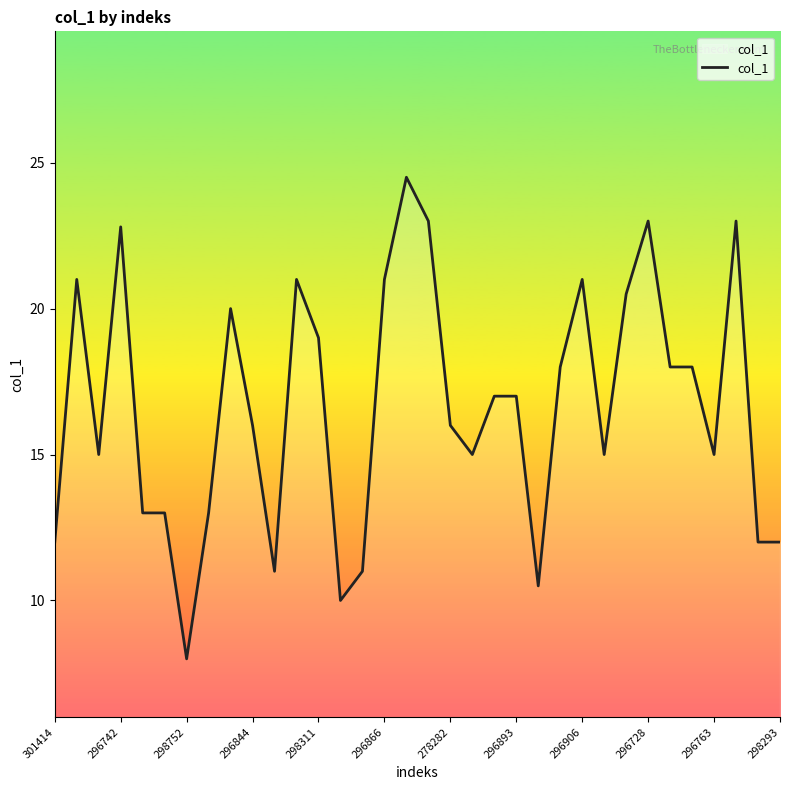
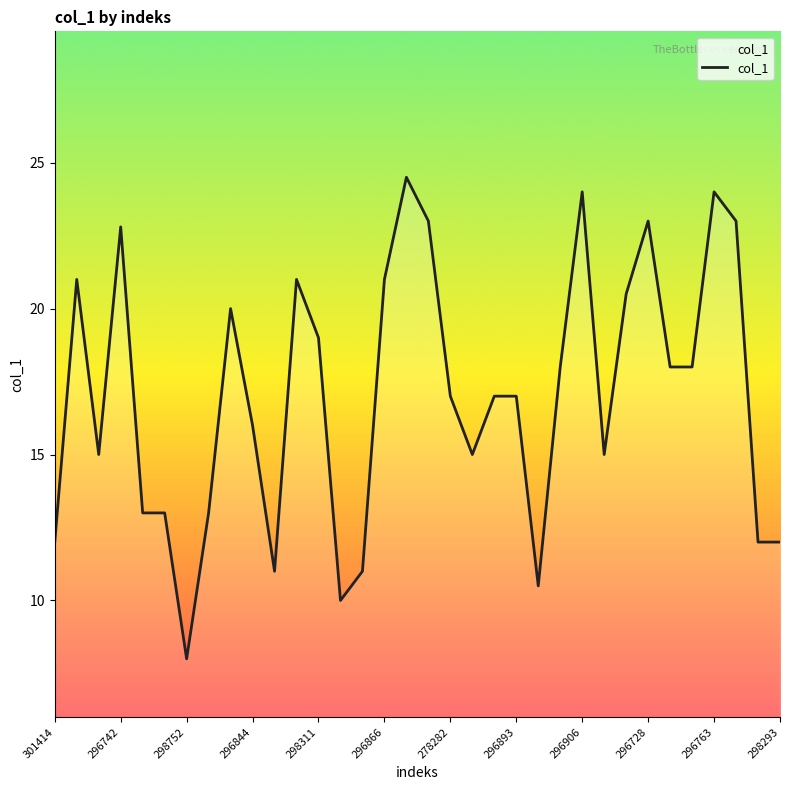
278282: 16 -> 17
296906: 21 -> 24
296763: 15 -> 24
